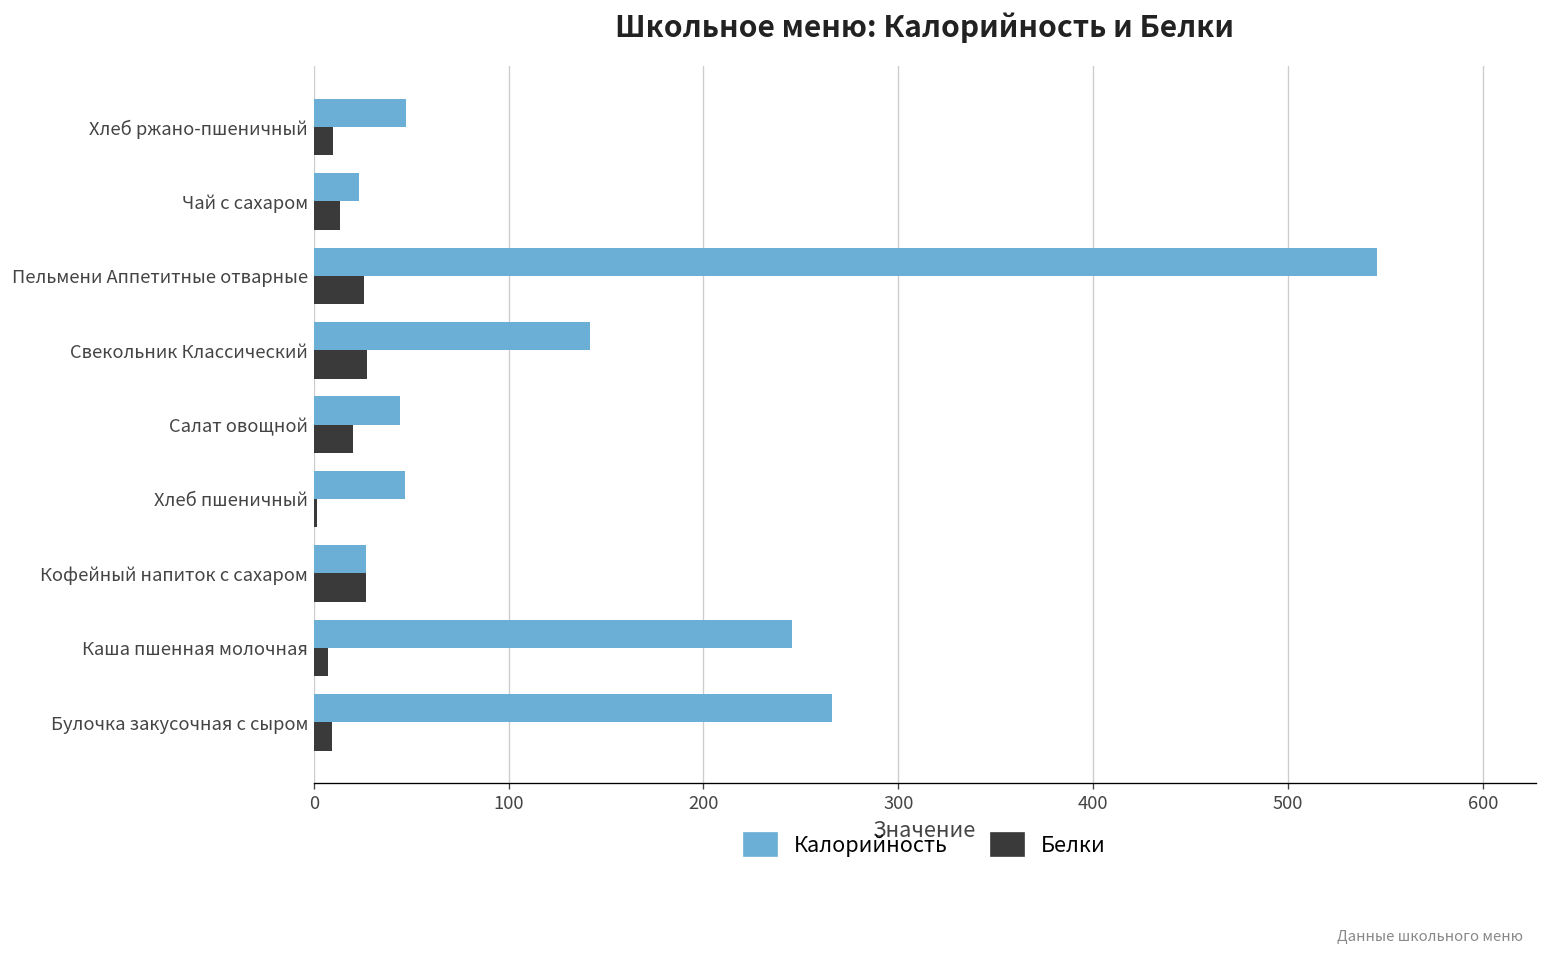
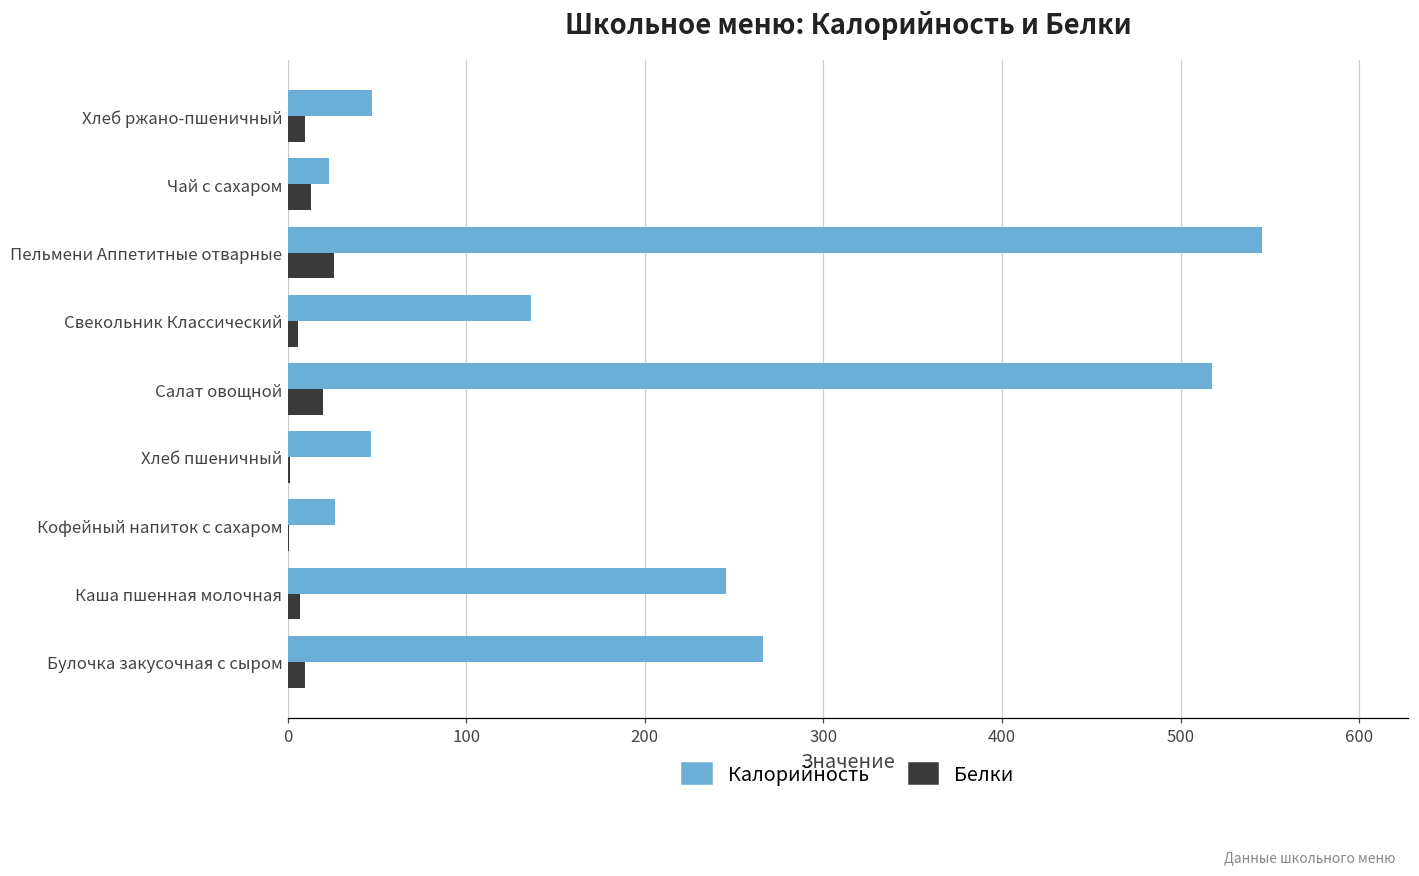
Калорийность, Свекольник Классический: 142 -> 137
Белки, Свекольник Классический: 27 -> 6
Калорийность, Салат овощной: 44 -> 518
Белки, Кофейный напиток с сахаром: 27 -> 1
